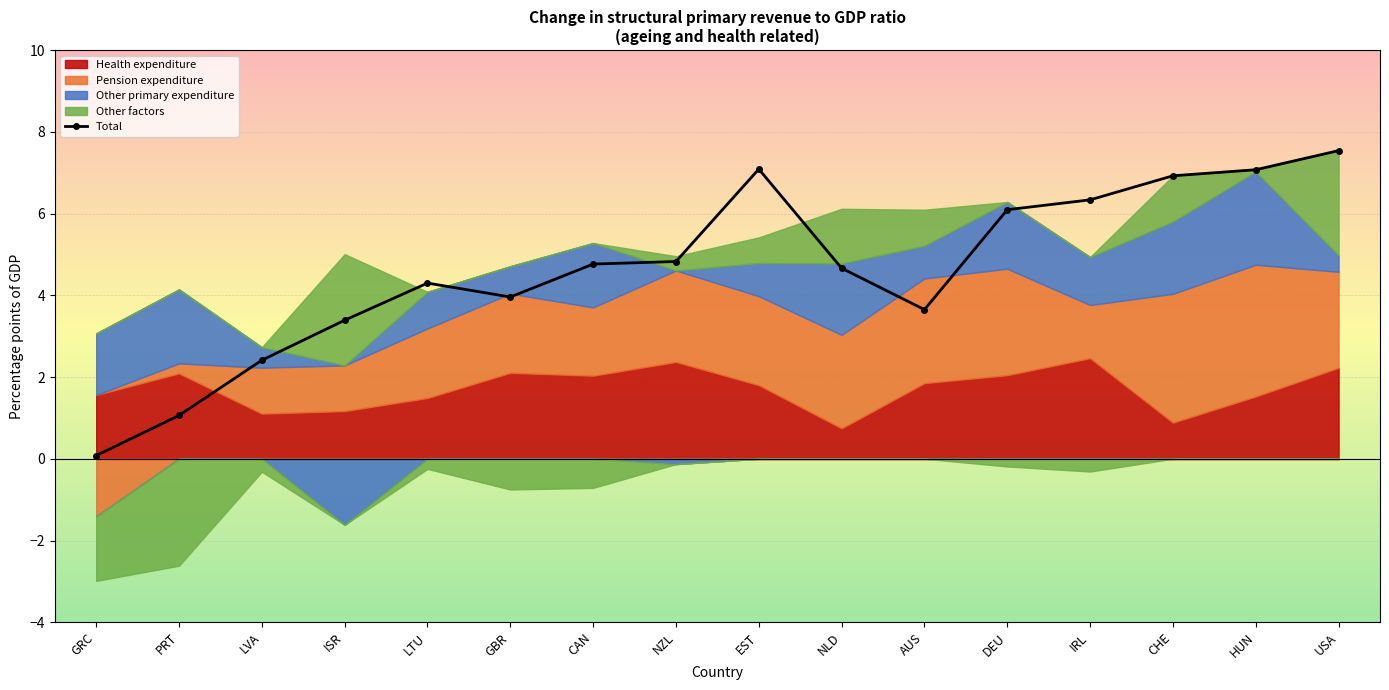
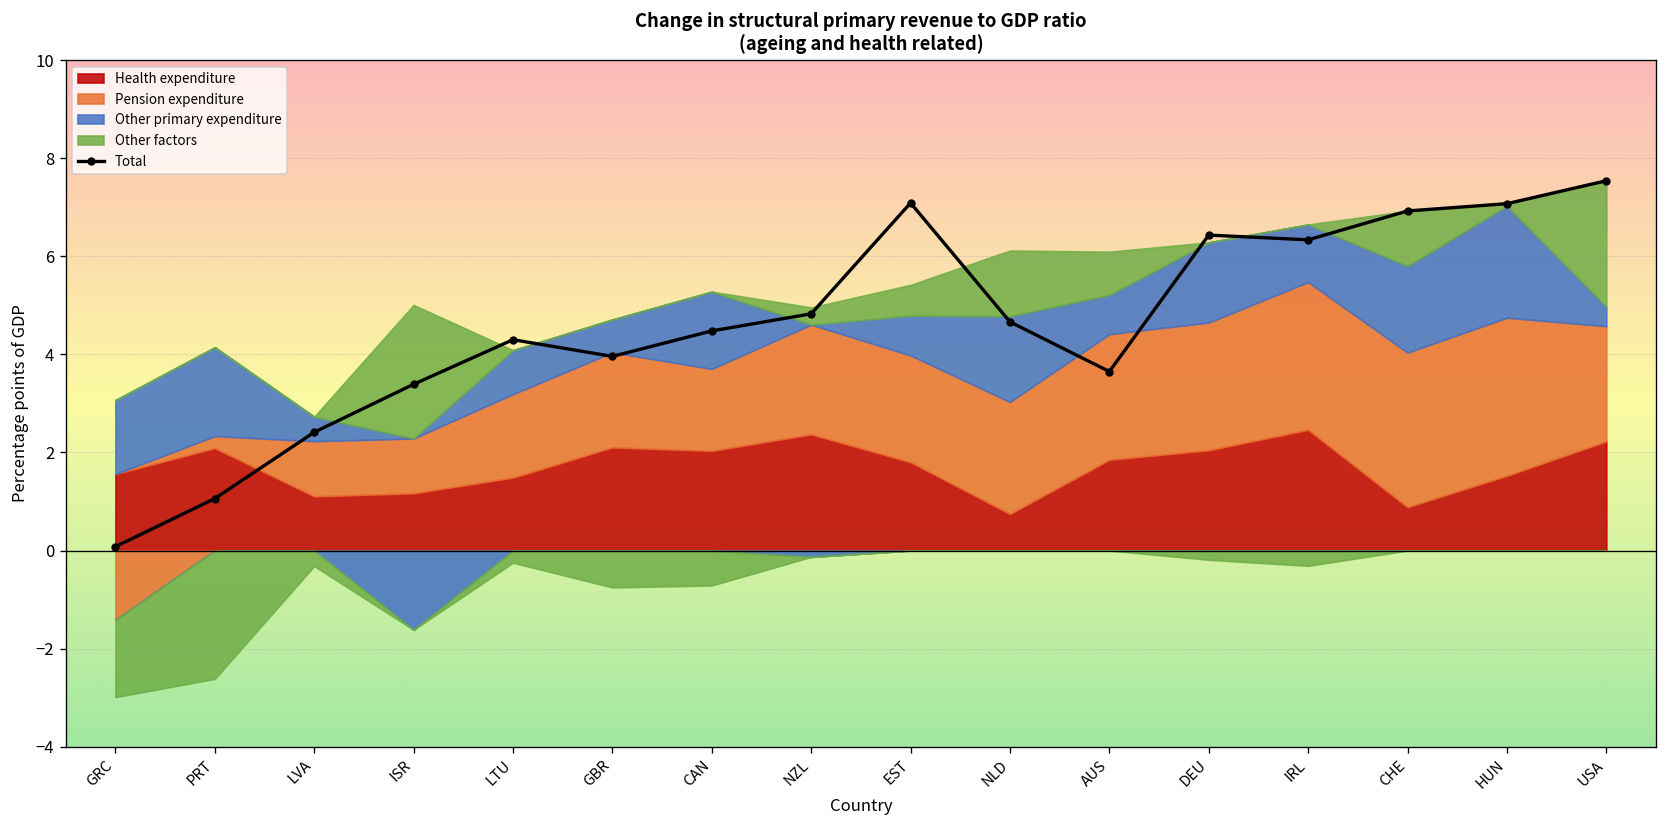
Total, CAN: 4.8 -> 4.5
Total, DEU: 6.1 -> 6.4
Pension expenditure, IRL: 1.3 -> 3.0
